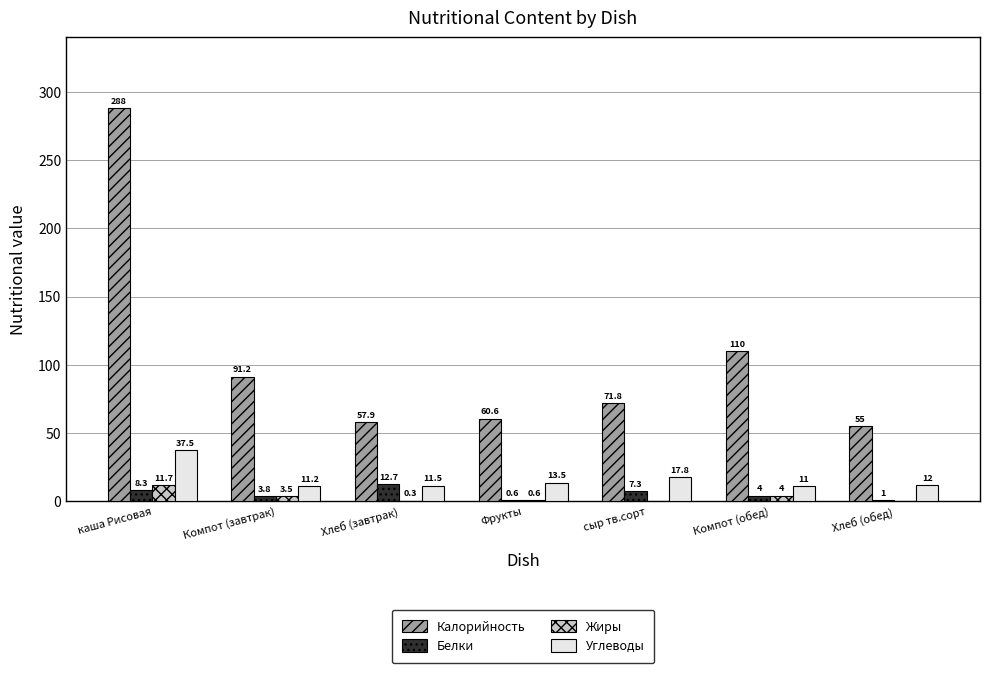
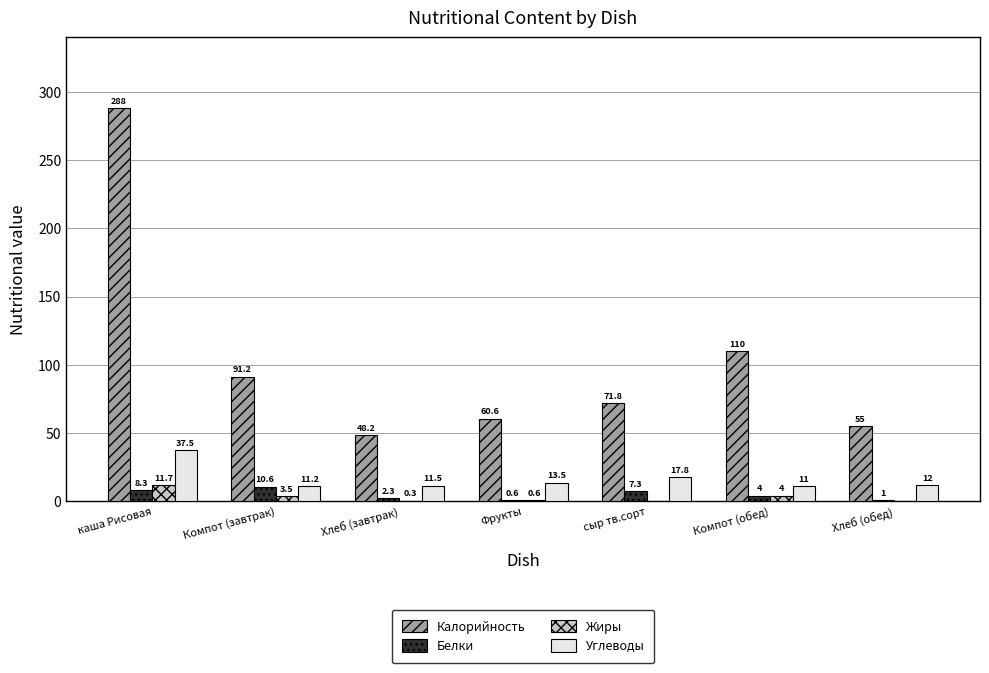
Белки, Компот (завтрак): 3.8 -> 10.6
Калорийность, Хлеб (завтрак): 57.9 -> 48.2
Белки, Хлеб (завтрак): 12.7 -> 2.3
